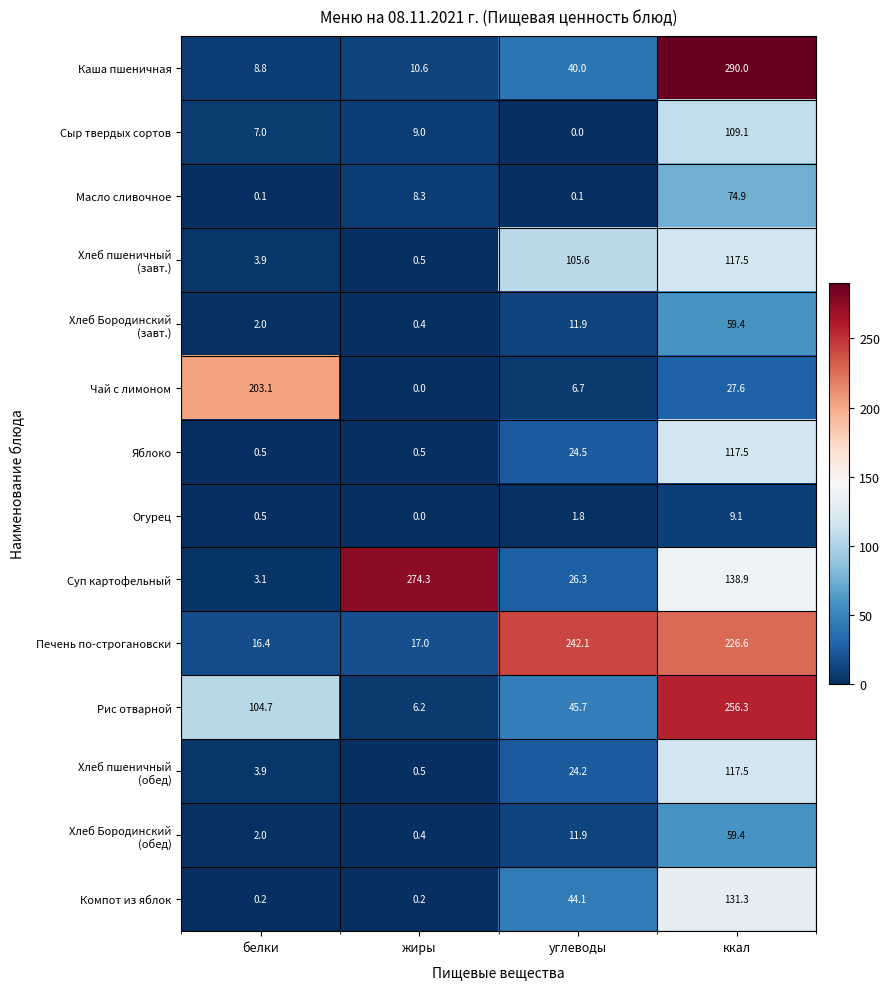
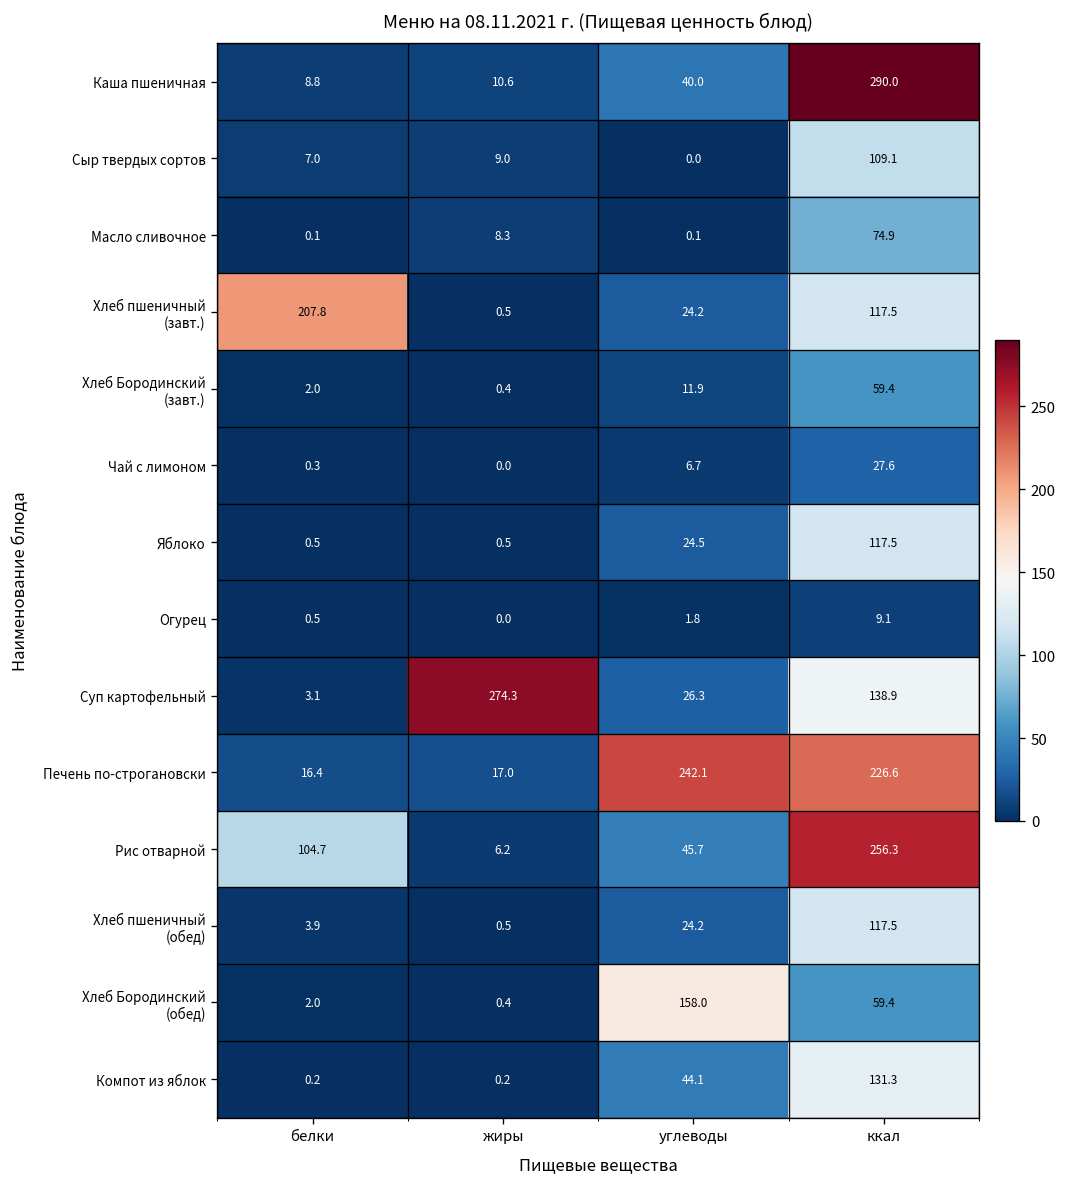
Хлеб пшеничный (завт.), белки: 3.9 -> 207.8
Хлеб пшеничный (завт.), углеводы: 105.6 -> 24.2
Чай с лимоном, белки: 203.1 -> 0.3
Хлеб Бородинский (обед), углеводы: 11.9 -> 158.0
